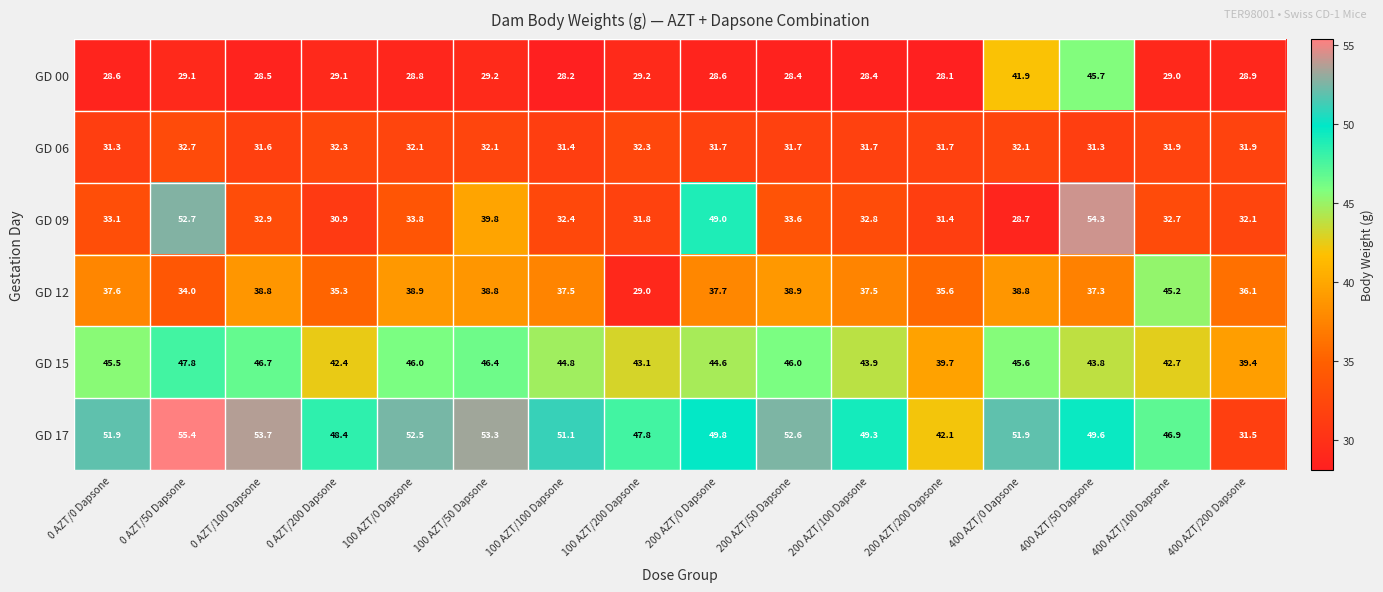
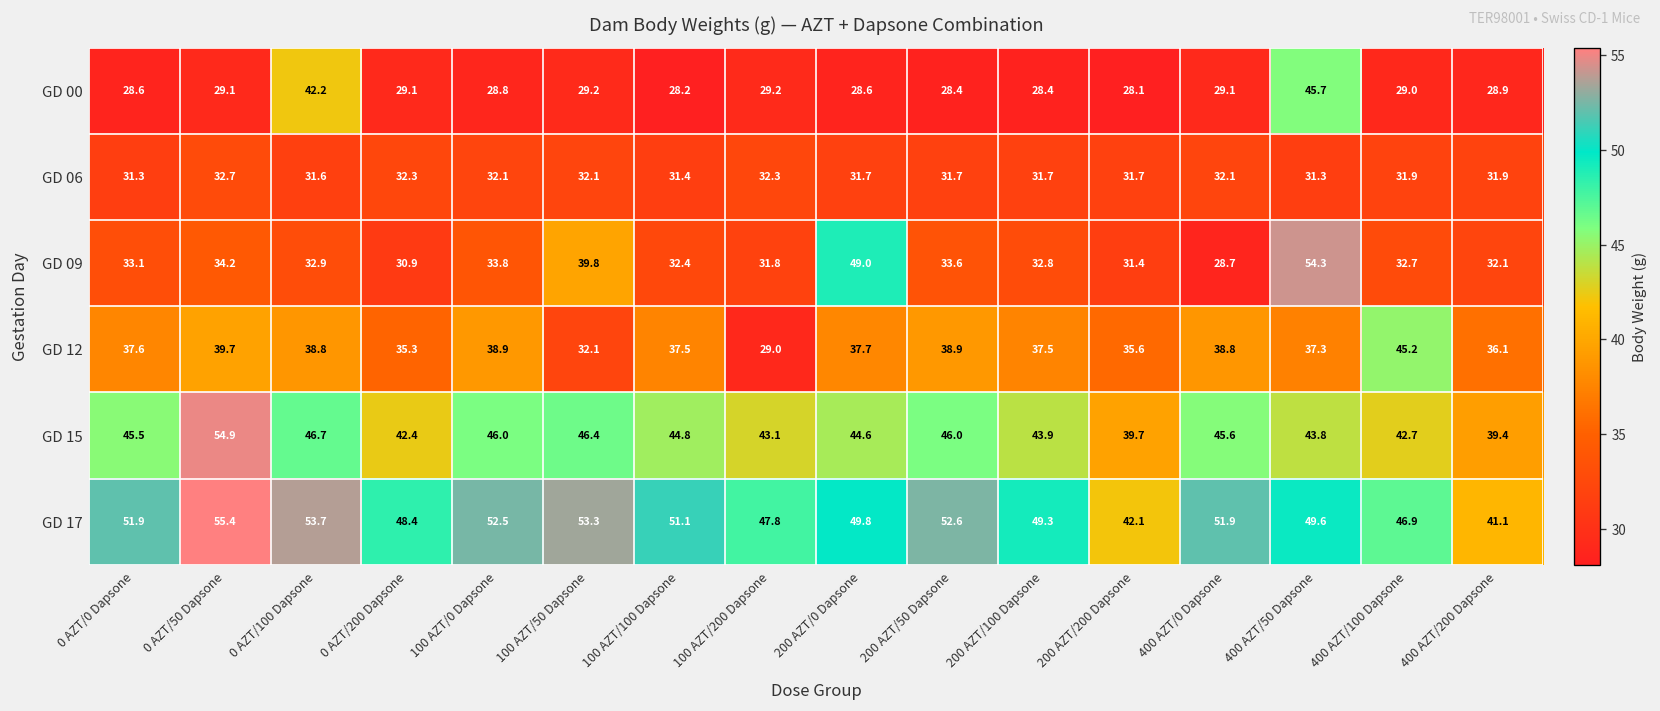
GD 00, 0 AZT/100 Dapsone: 28.5 -> 42.2
GD 00, 400 AZT/0 Dapsone: 41.9 -> 29.1
GD 09, 0 AZT/50 Dapsone: 52.7 -> 34.2
GD 12, 0 AZT/50 Dapsone: 34.0 -> 39.7
GD 12, 100 AZT/50 Dapsone: 38.8 -> 32.1
GD 15, 0 AZT/50 Dapsone: 47.8 -> 54.9
GD 17, 400 AZT/200 Dapsone: 31.5 -> 41.1
